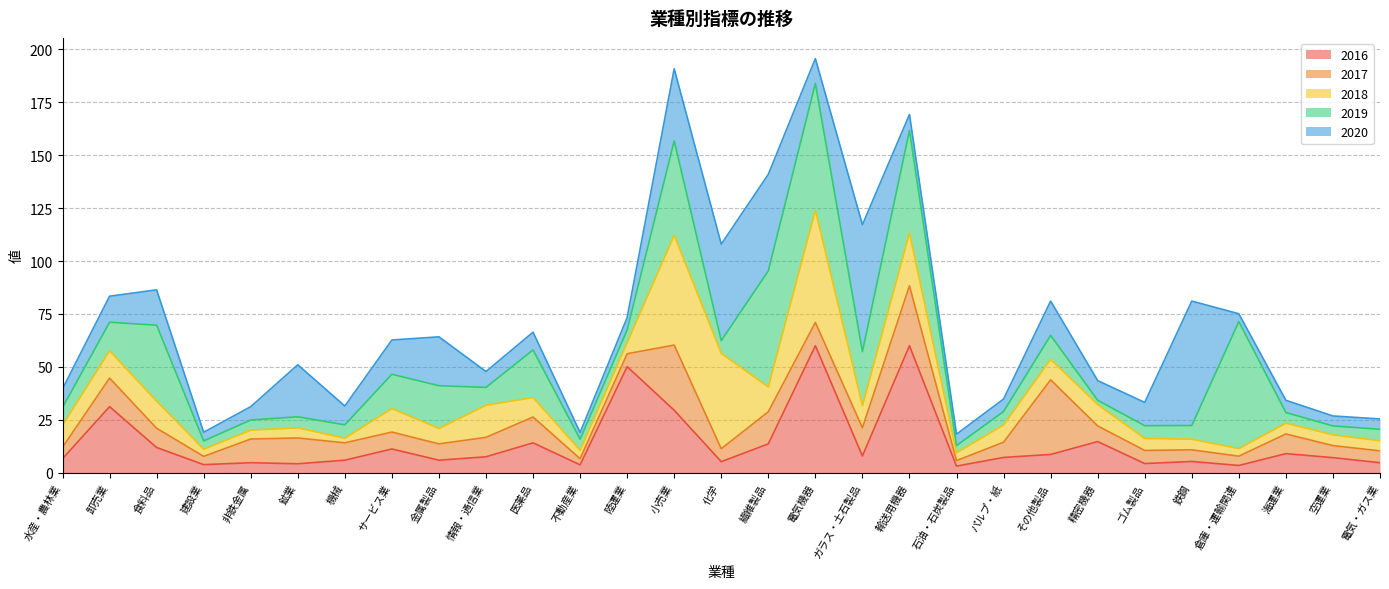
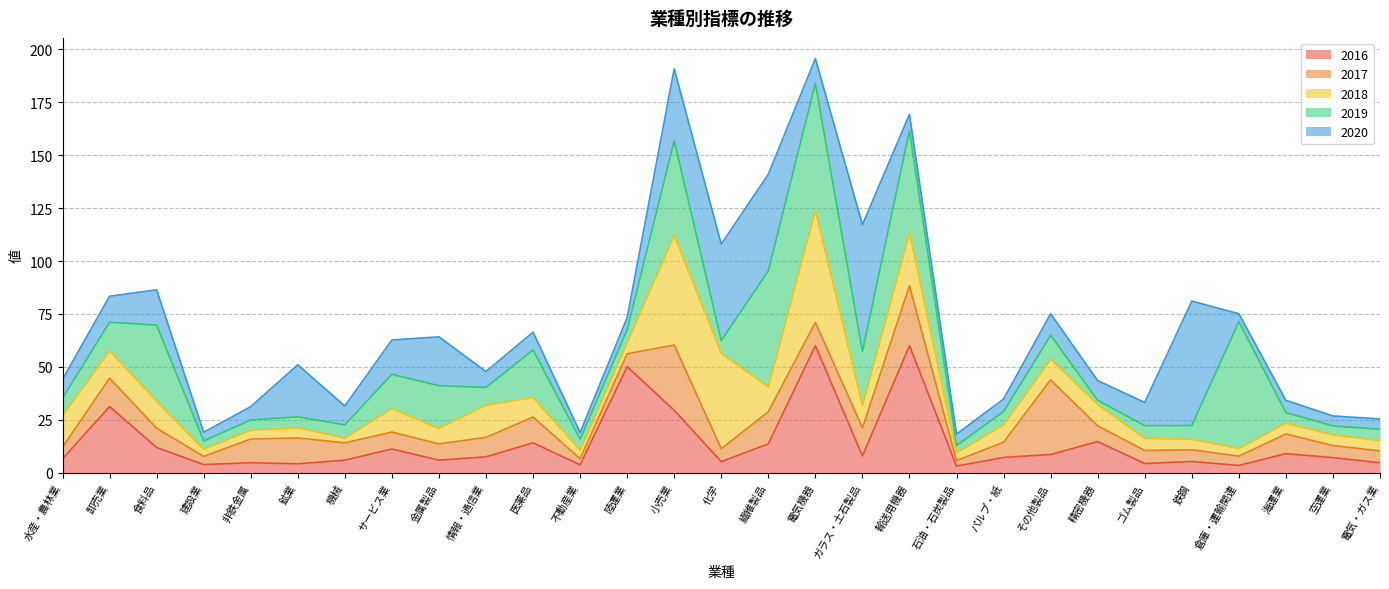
2018, 水産・農林業: 11 -> 15
2020, その他製品: 16 -> 10
